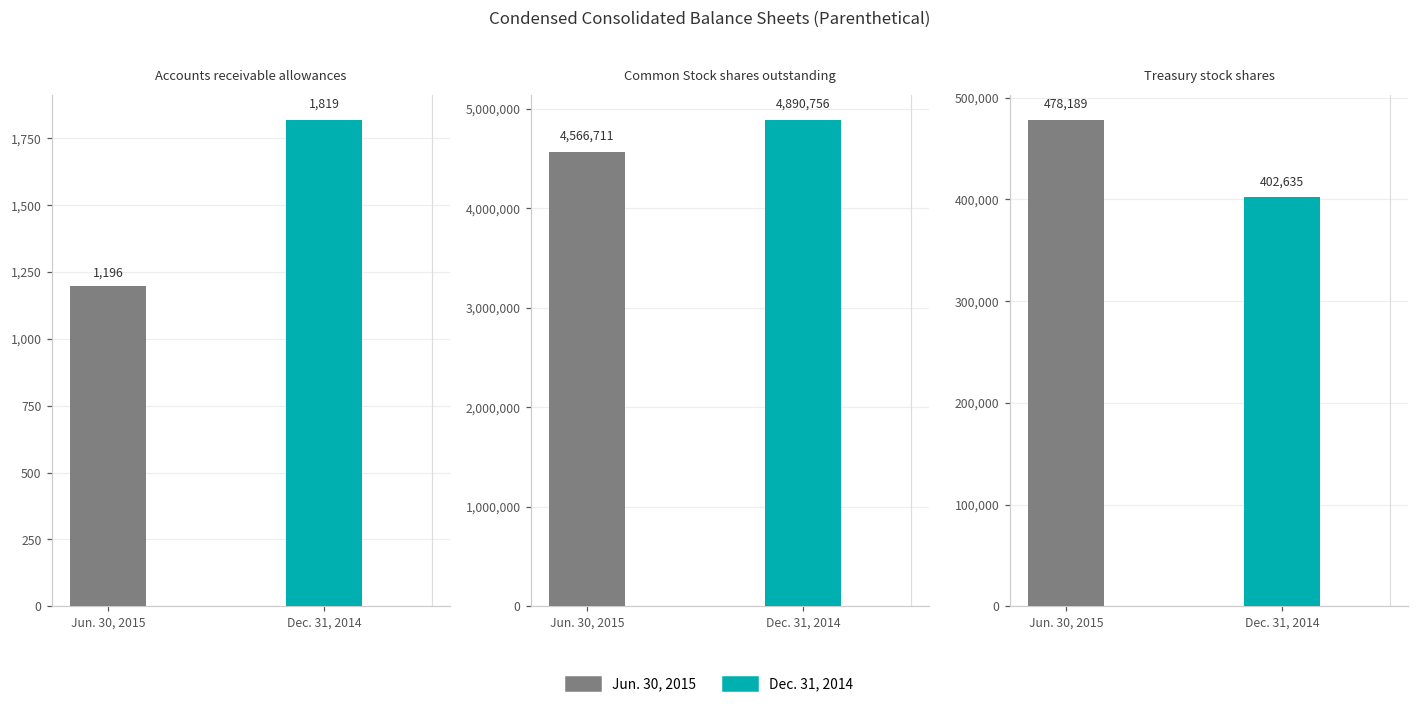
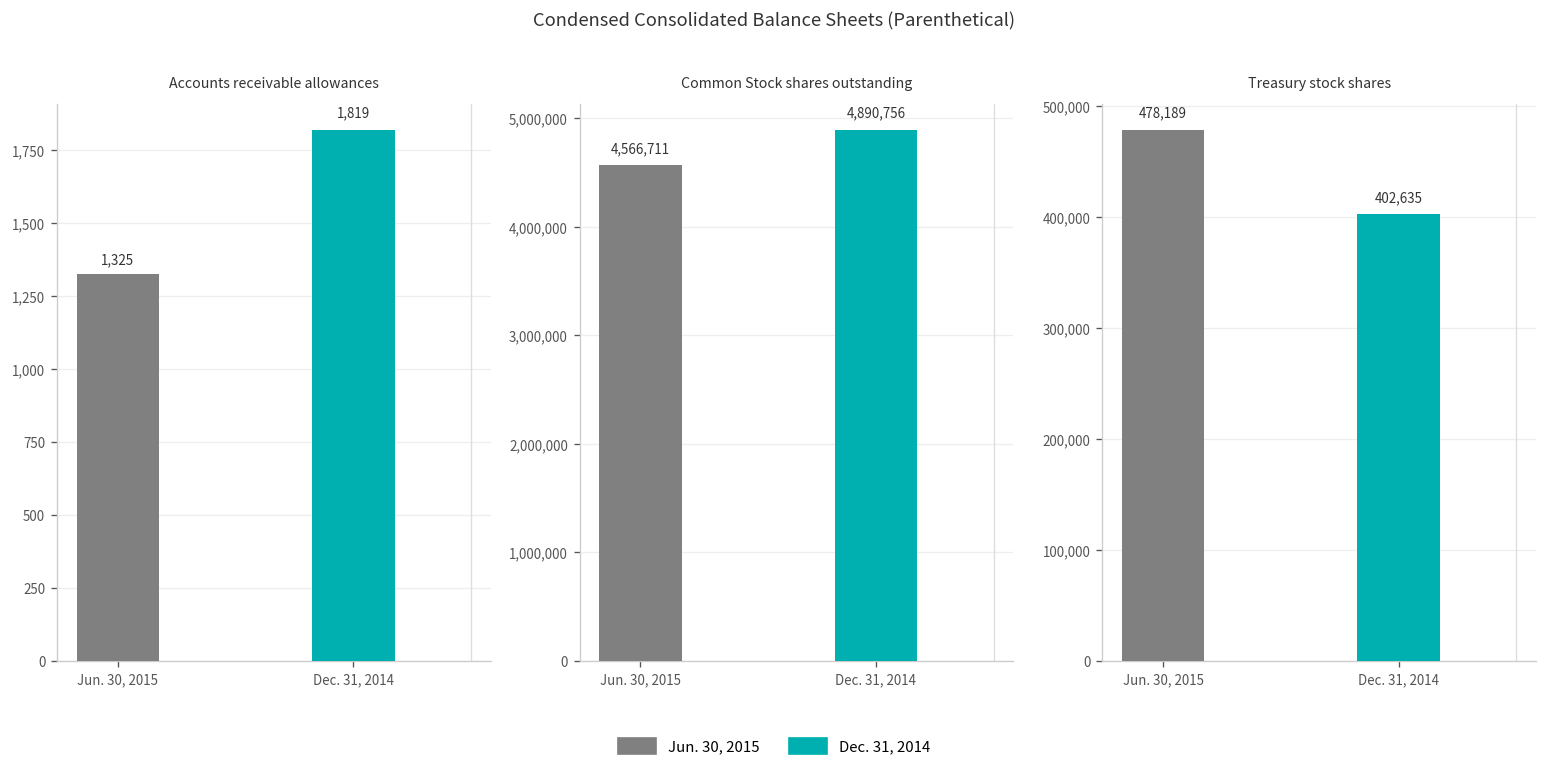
Accounts receivable allowances, Jun. 30, 2015: 1,196 -> 1,325
